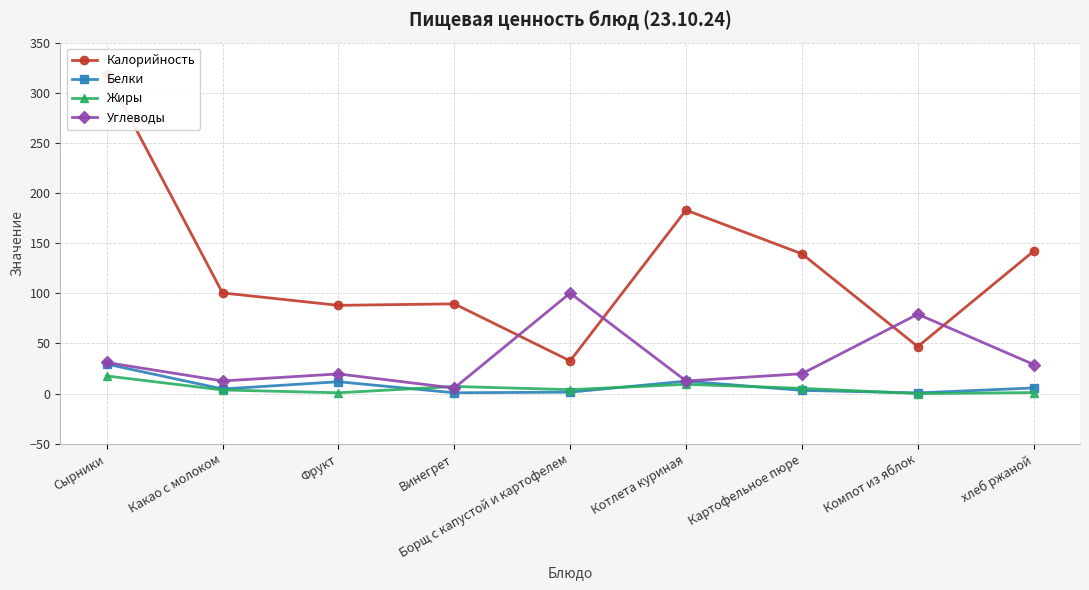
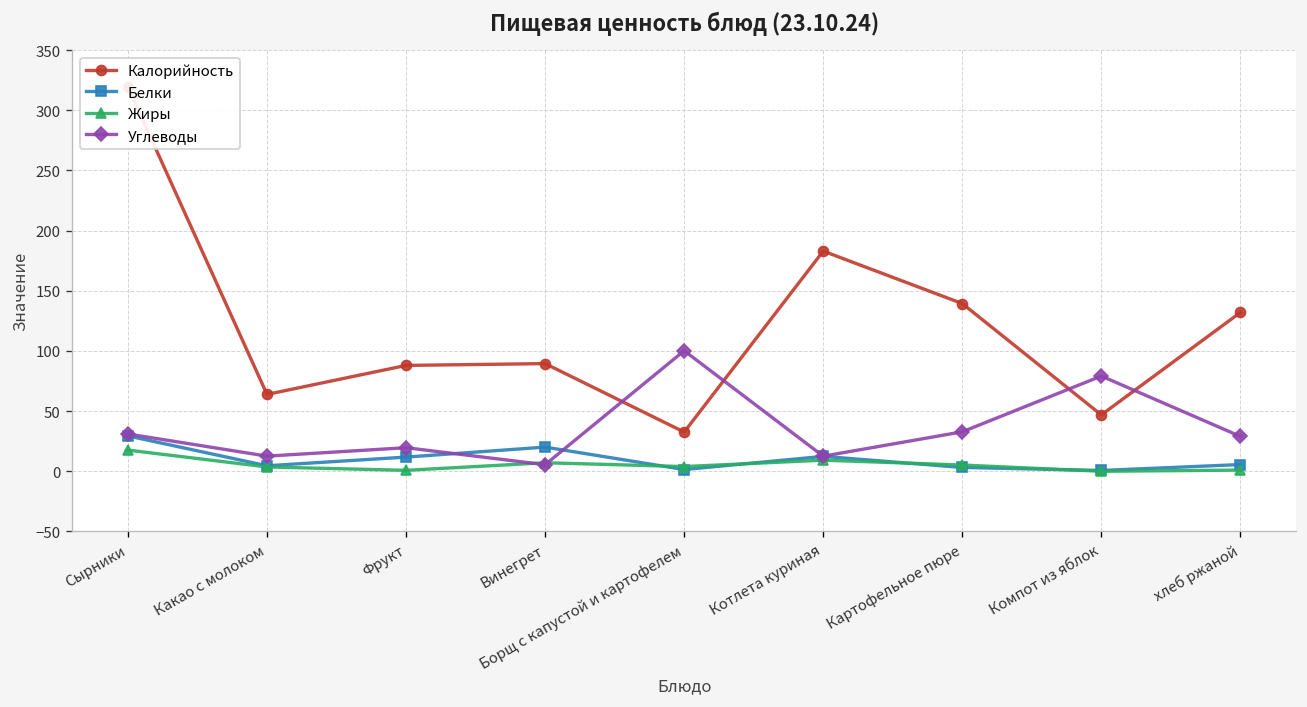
Калорийность, Какао с молоком: 100 -> 64
Белки, Винегрет: 1 -> 20
Углеводы, Картофельное пюре: 20 -> 33
Калорийность, хлеб ржаной: 142 -> 132
